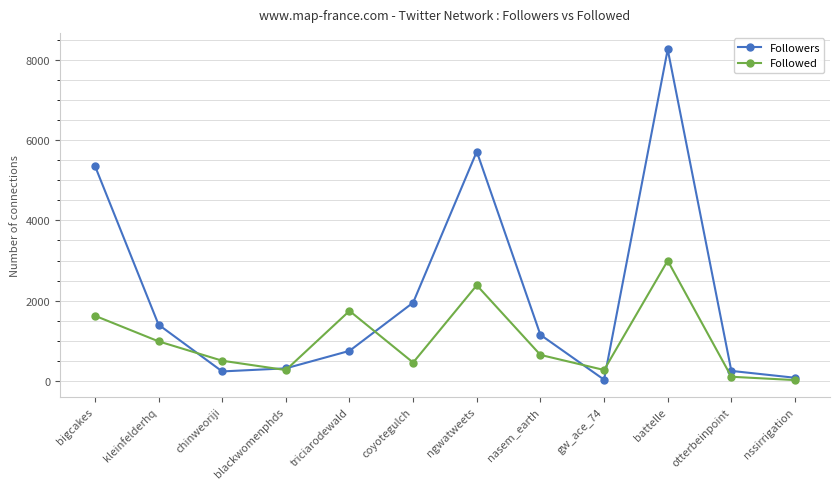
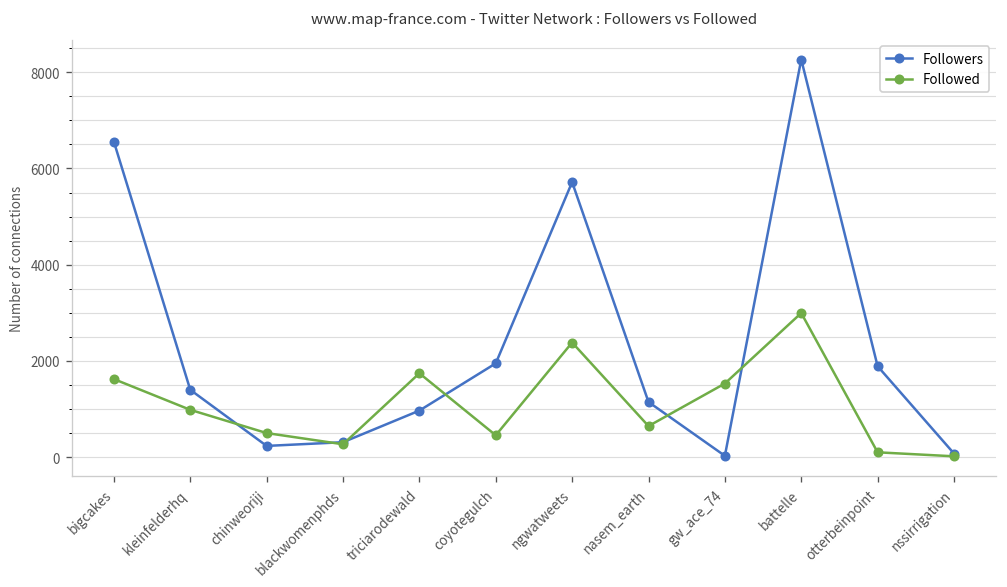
Followers, bigcakes: 5400 -> 6600
Followers, triciarodewald: 700 -> 1000
Followed, gw_ace_74: 300 -> 1500
Followers, otterbeinpoint: 200 -> 1900
